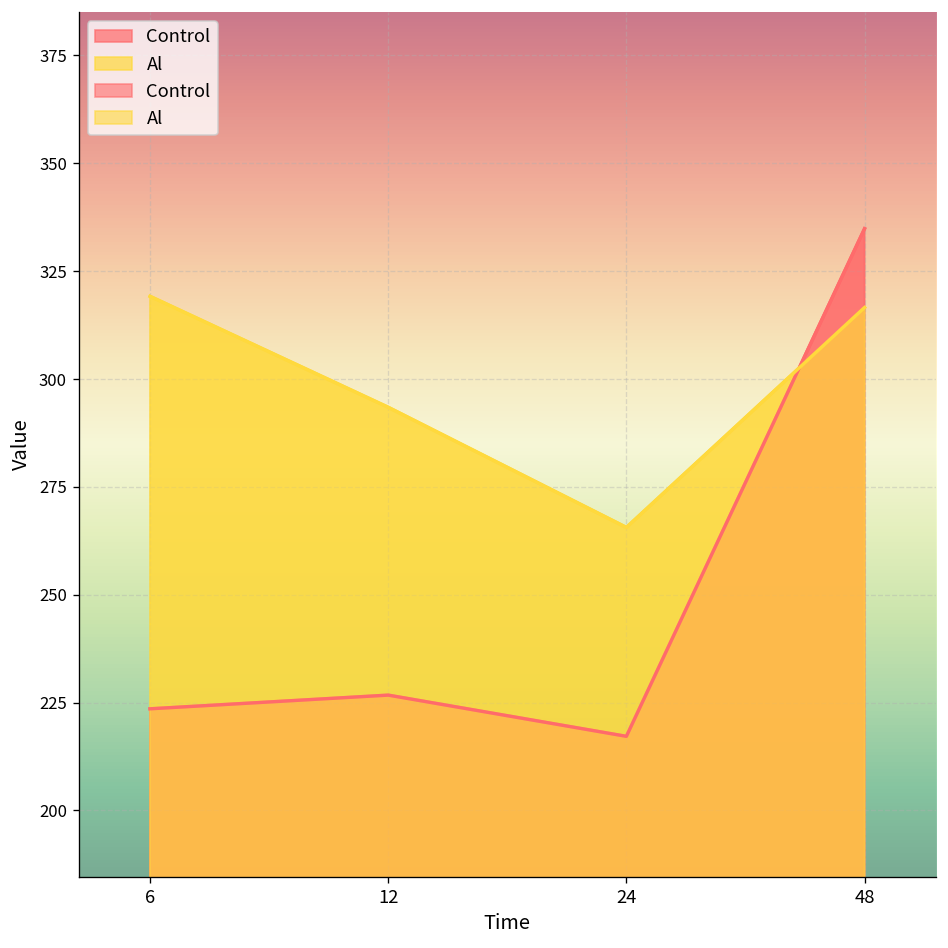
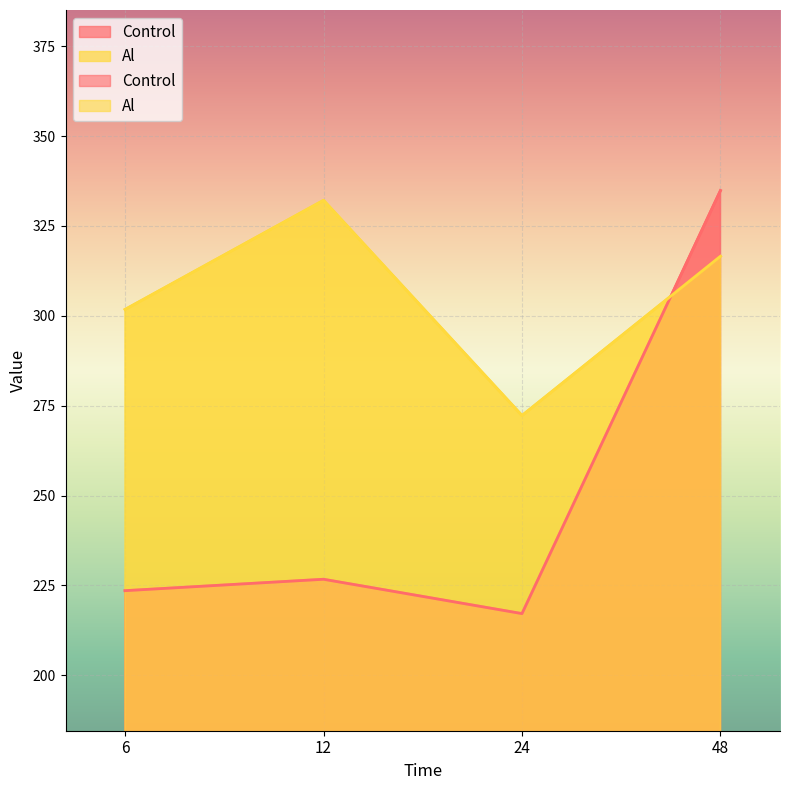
Al, 6: 319 -> 302
Al, 12: 293 -> 332
Al, 24: 266 -> 272
